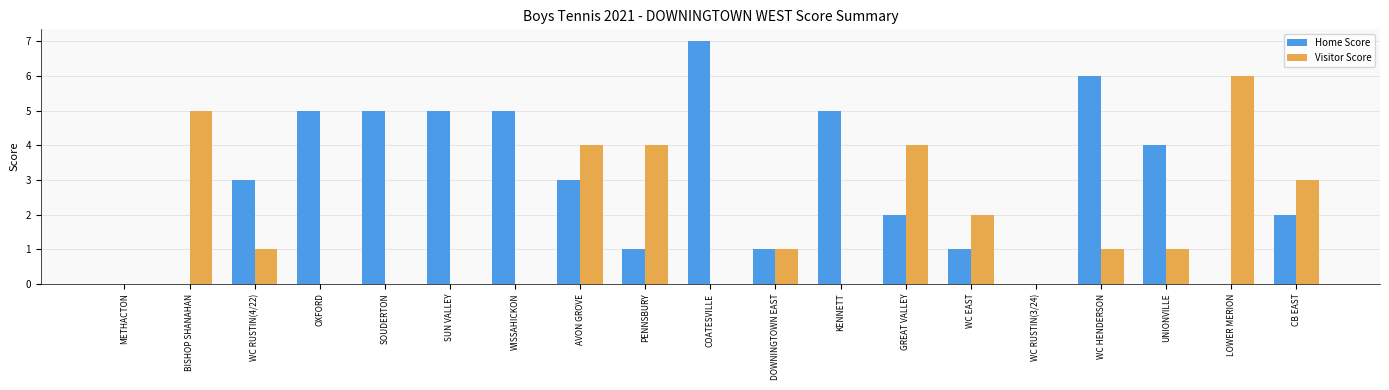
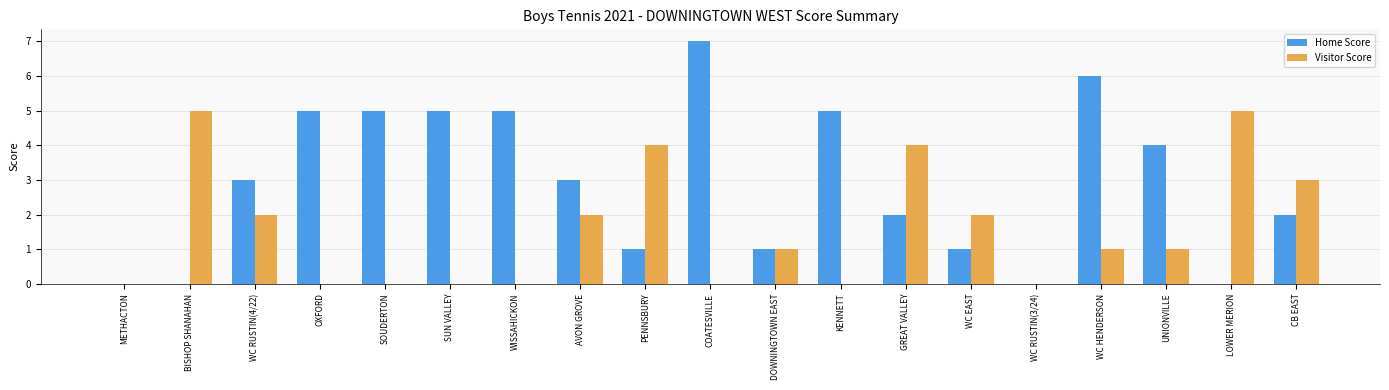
Visitor Score, WC RUSTIN(4/22): 1 -> 2
Visitor Score, AVON GROVE: 4 -> 2
Visitor Score, LOWER MERION: 6 -> 5
